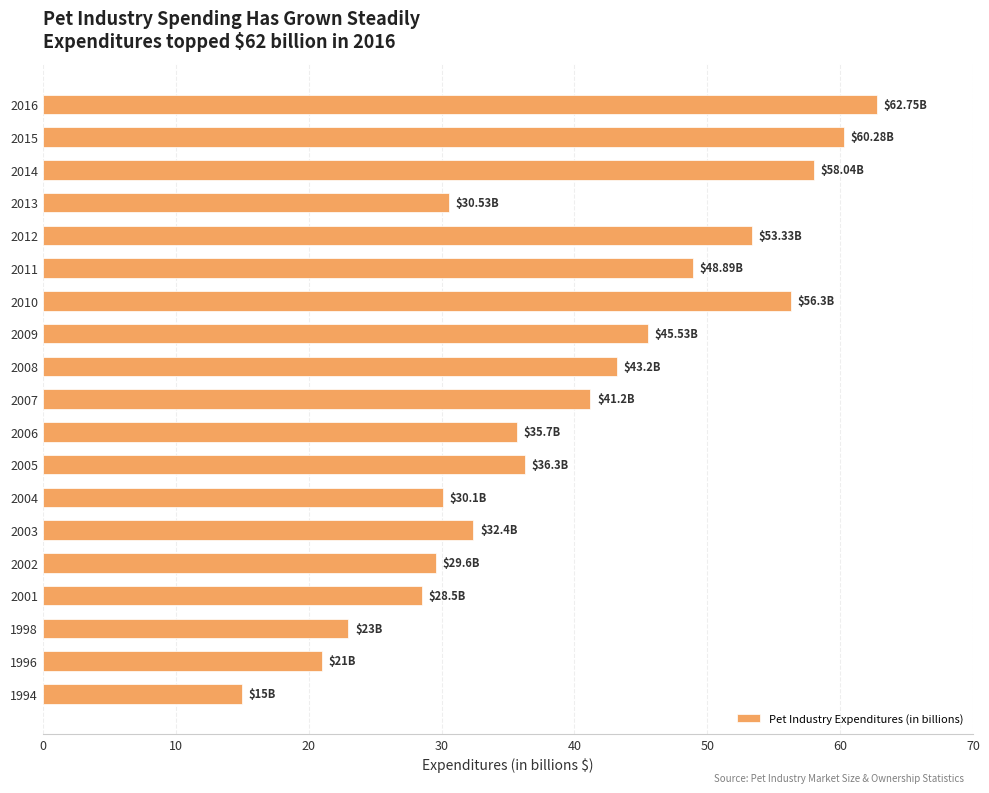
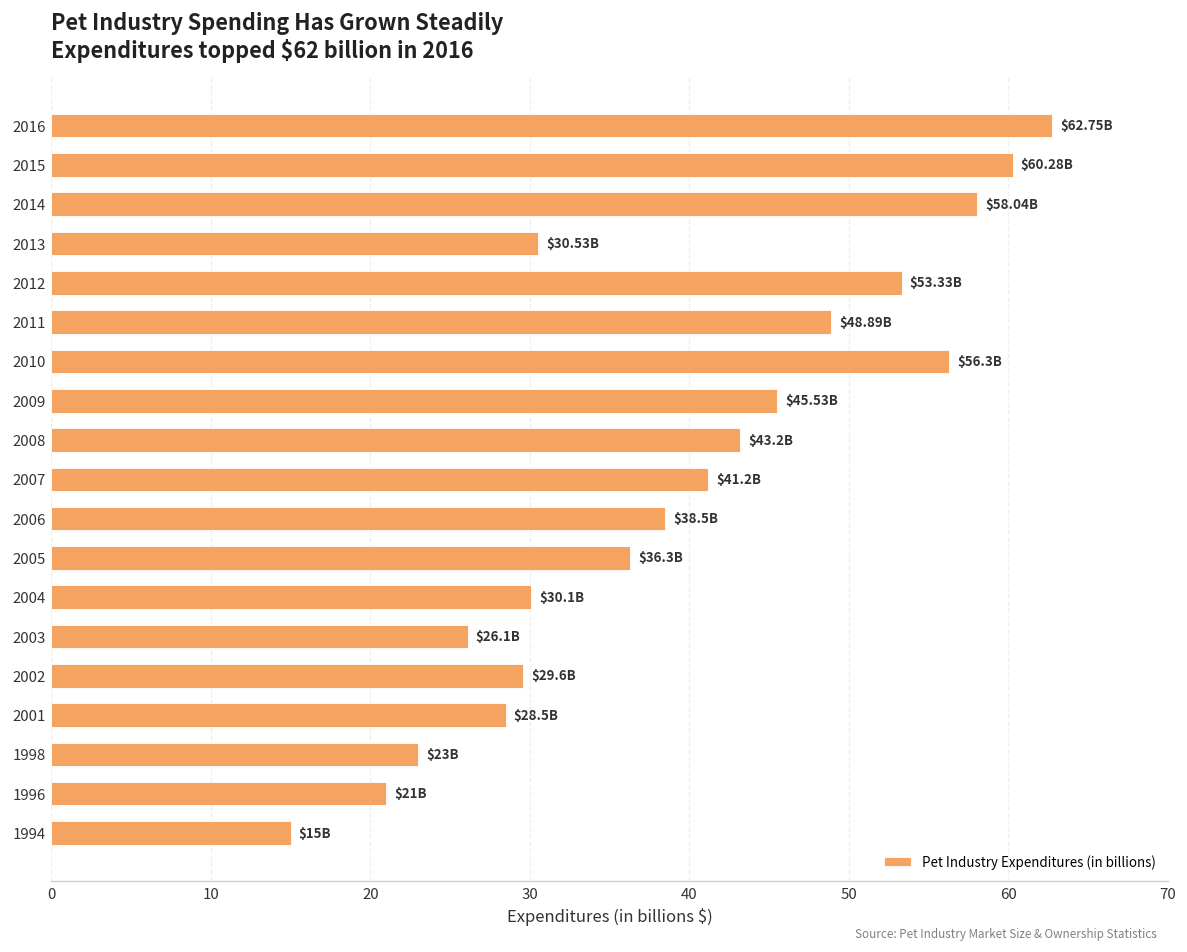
2006: $35.7B -> $38.5B
2003: $32.4B -> $26.1B
